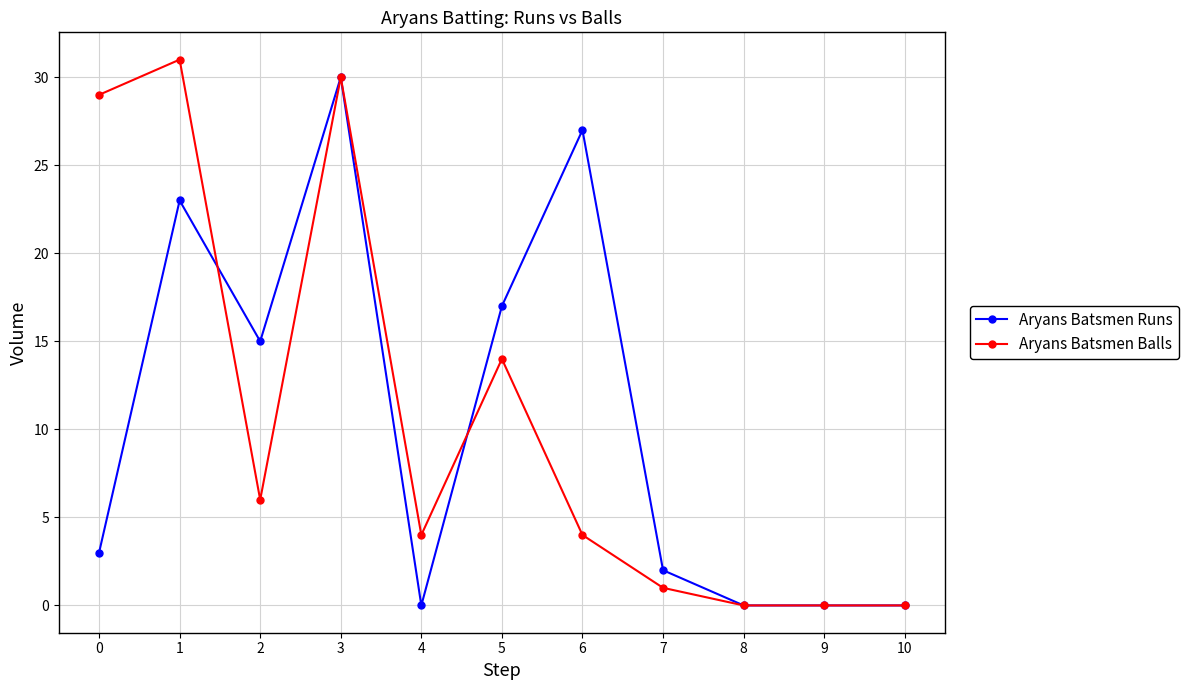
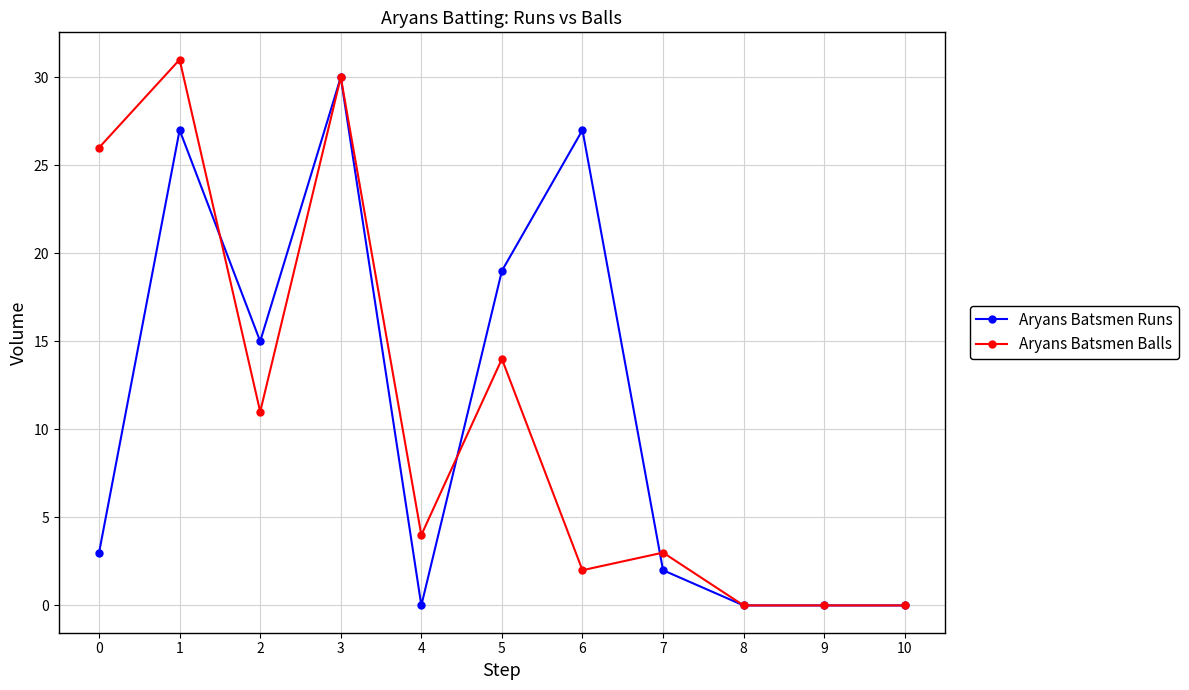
Aryans Batsmen Balls, 0: 29 -> 26
Aryans Batsmen Runs, 1: 23 -> 27
Aryans Batsmen Balls, 2: 6 -> 11
Aryans Batsmen Runs, 5: 17 -> 19
Aryans Batsmen Balls, 6: 4 -> 2
Aryans Batsmen Balls, 7: 1 -> 3
